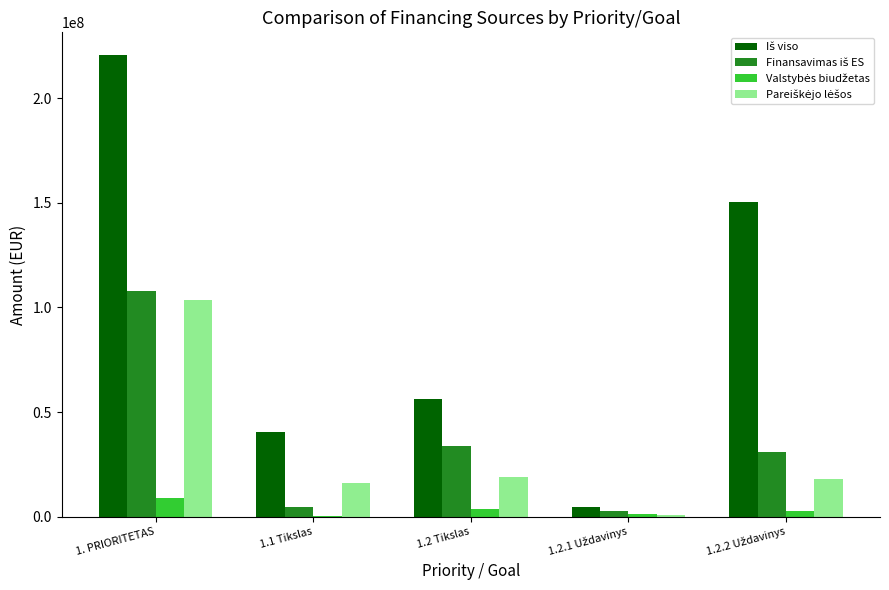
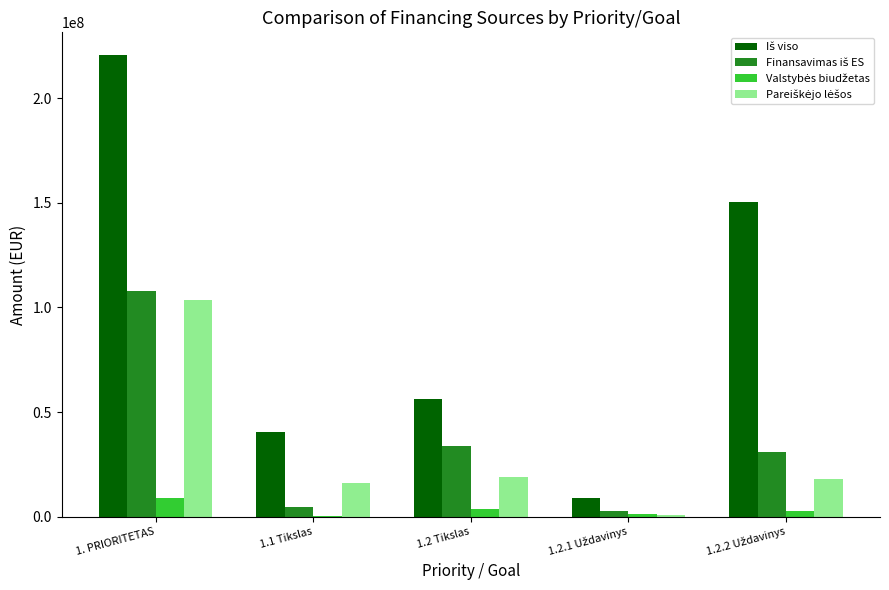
Iš viso, 1.2.1 Uždavinys: 5000000 -> 9000000
